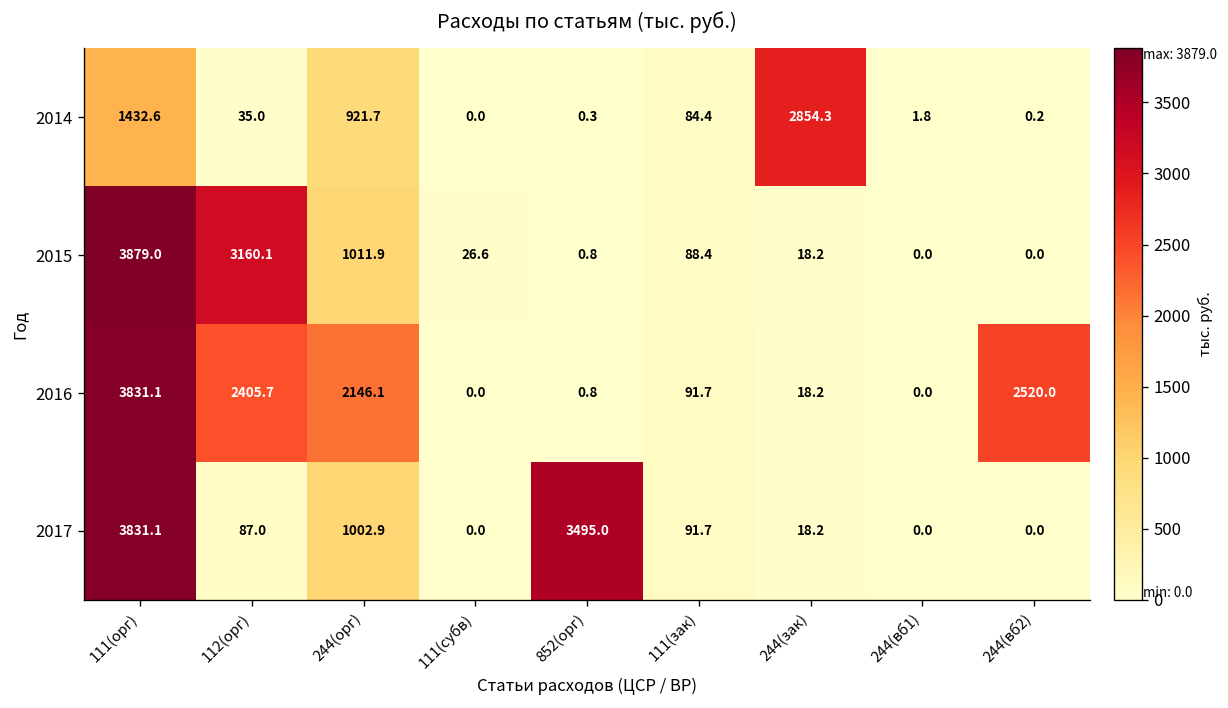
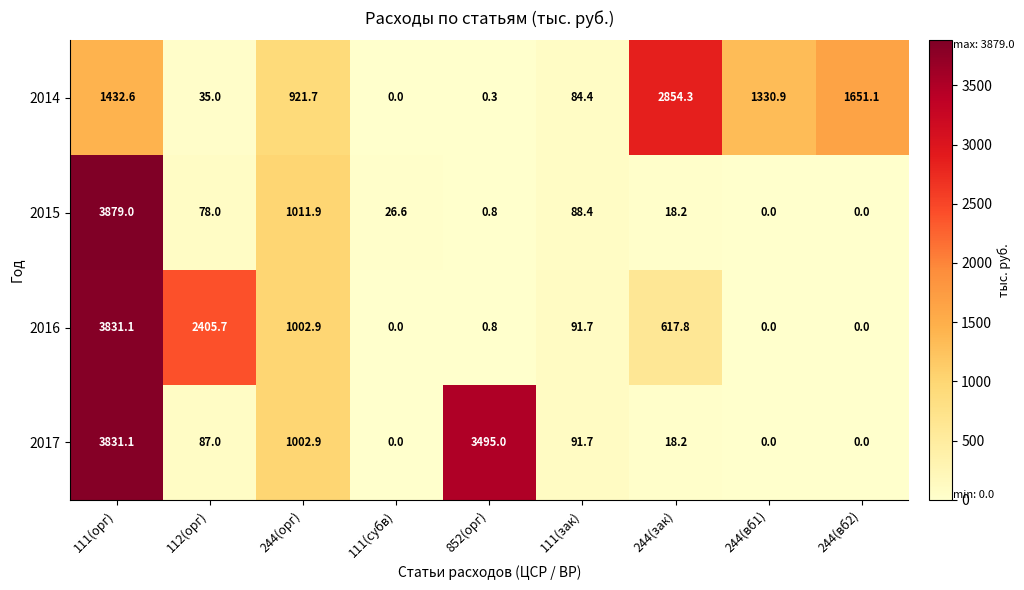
2014, 244(вб1): 1.8 -> 1330.9
2014, 244(вб2): 0.2 -> 1651.1
2015, 112(орг): 3160.1 -> 78.0
2016, 244(орг): 2146.1 -> 1002.9
2016, 244(зак): 18.2 -> 617.8
2016, 244(вб2): 2520.0 -> 0.0
